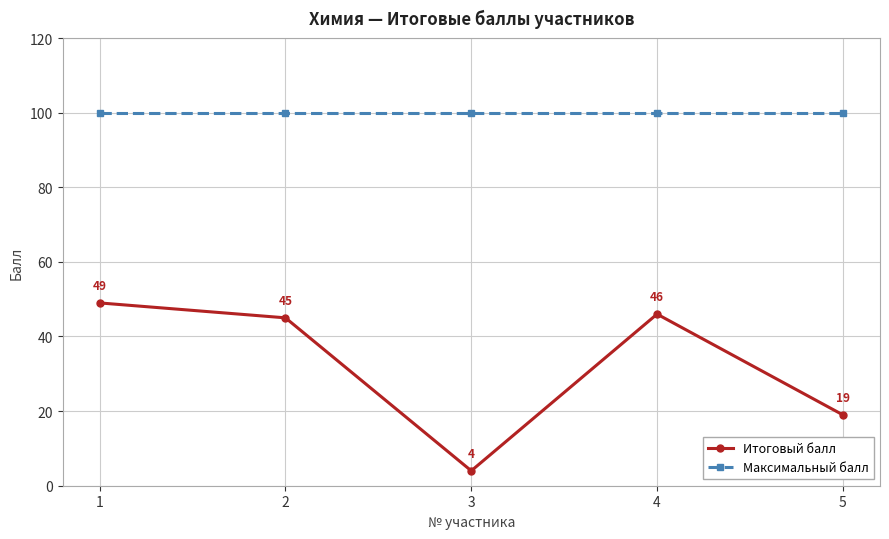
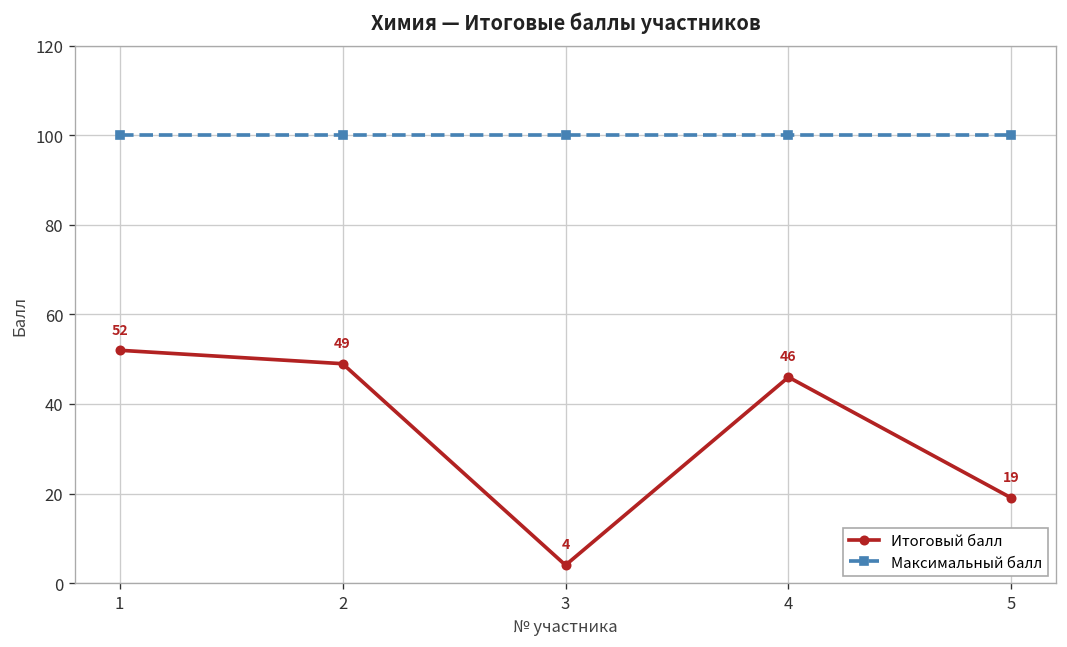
Итоговый балл, 1: 49 -> 52
Итоговый балл, 2: 45 -> 49
